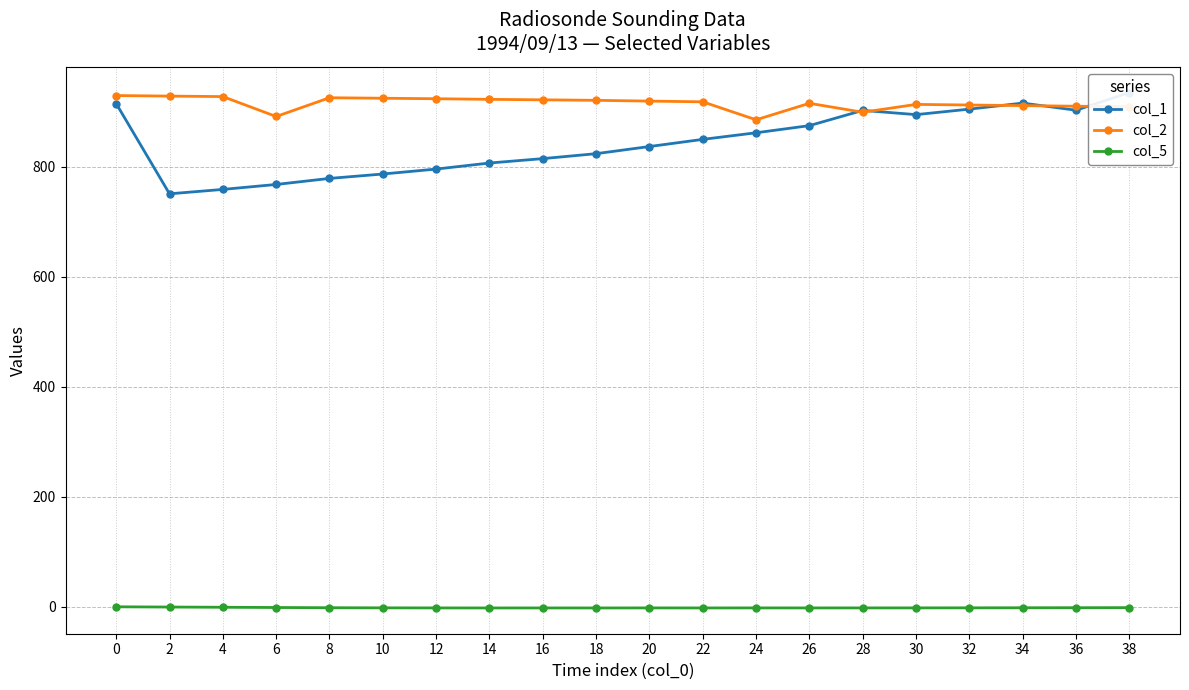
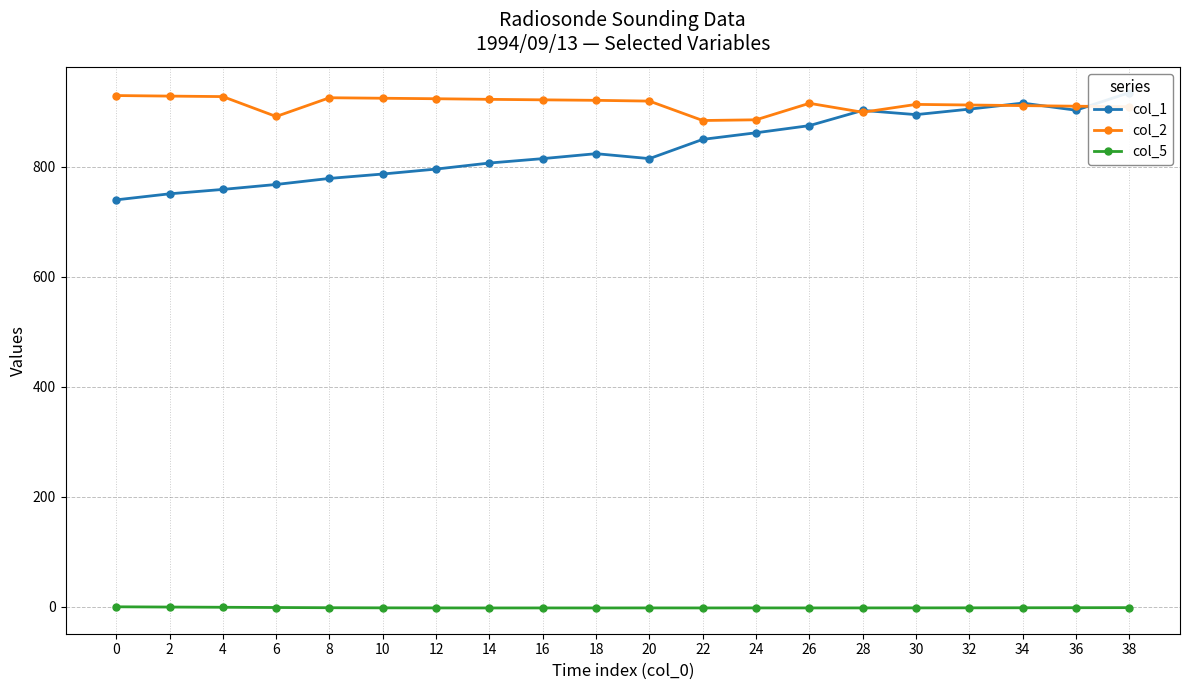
col_1, 0: 920 -> 740
col_1, 20: 840 -> 820
col_2, 22: 920 -> 880
